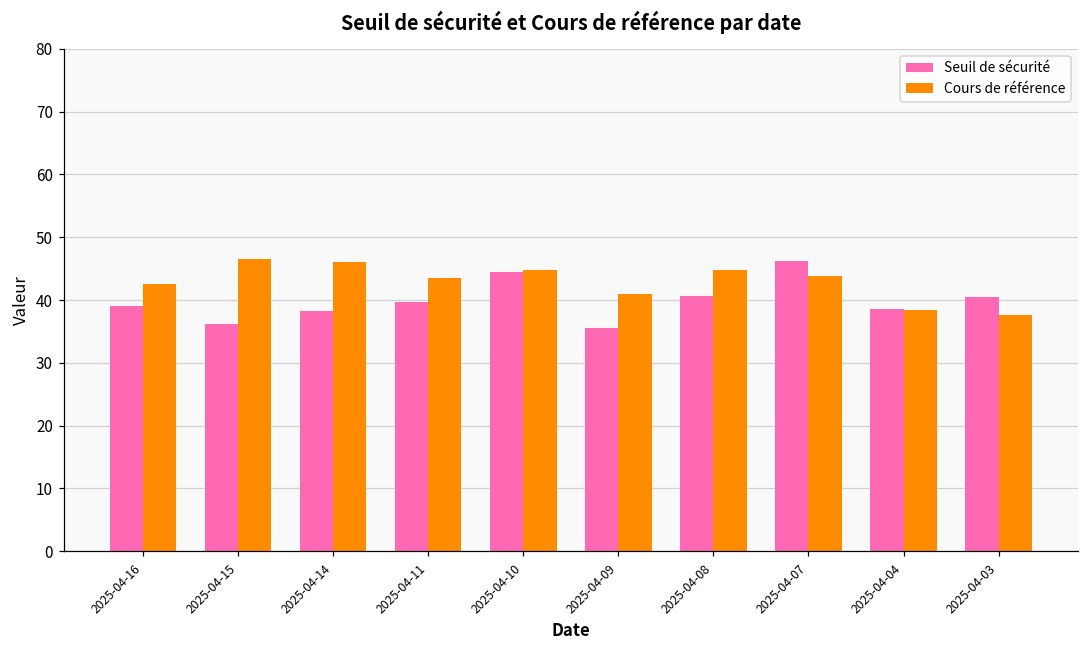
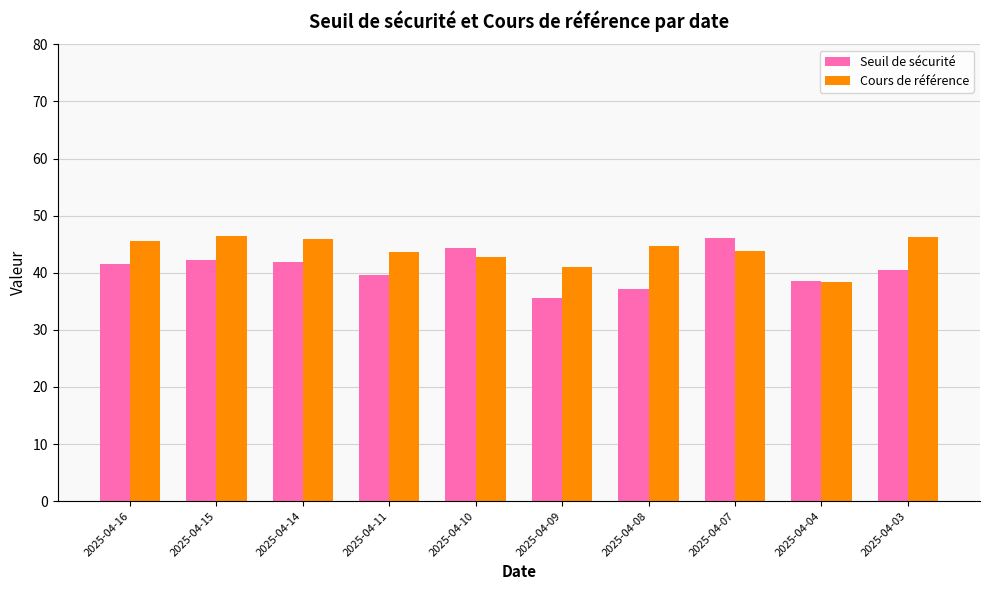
Seuil de sécurité, 2025-04-16: 39 -> 42
Cours de référence, 2025-04-16: 43 -> 46
Seuil de sécurité, 2025-04-15: 36 -> 42
Seuil de sécurité, 2025-04-14: 38 -> 42
Cours de référence, 2025-04-10: 45 -> 43
Seuil de sécurité, 2025-04-08: 41 -> 37
Cours de référence, 2025-04-03: 38 -> 46
